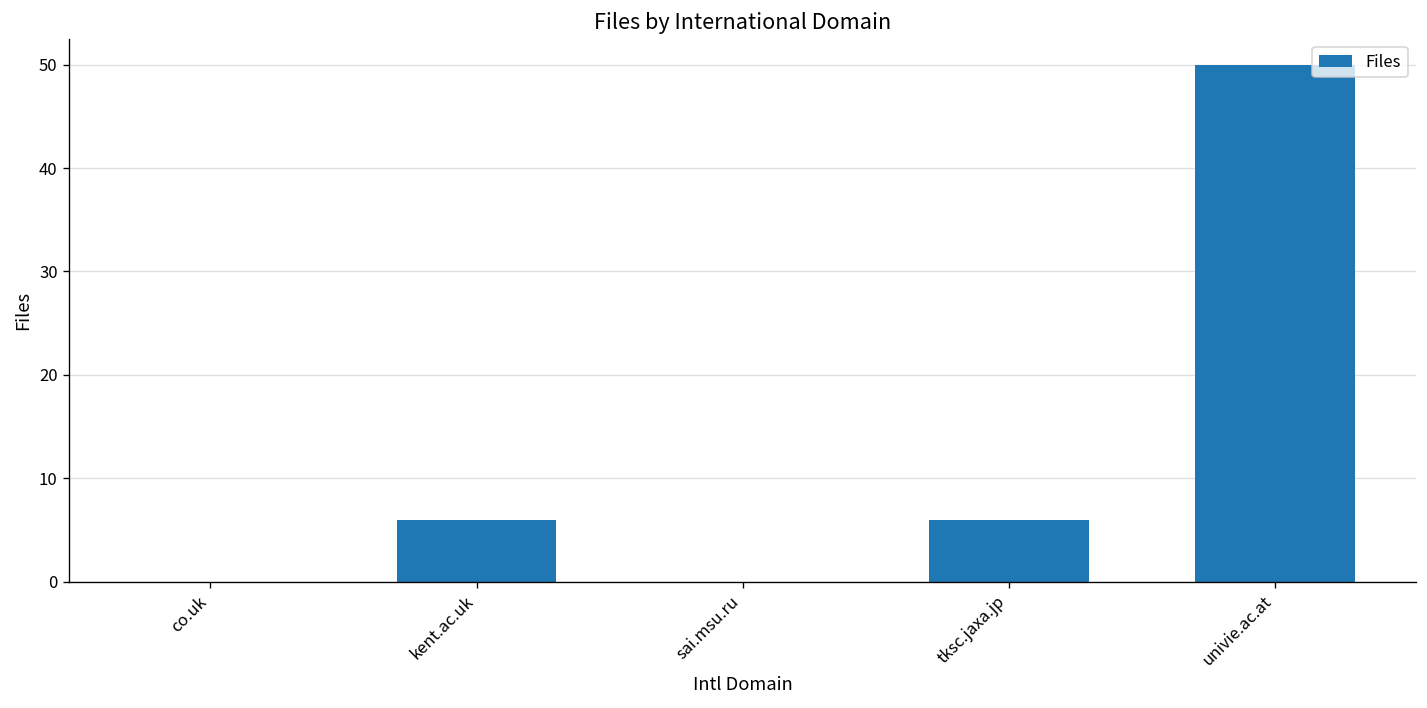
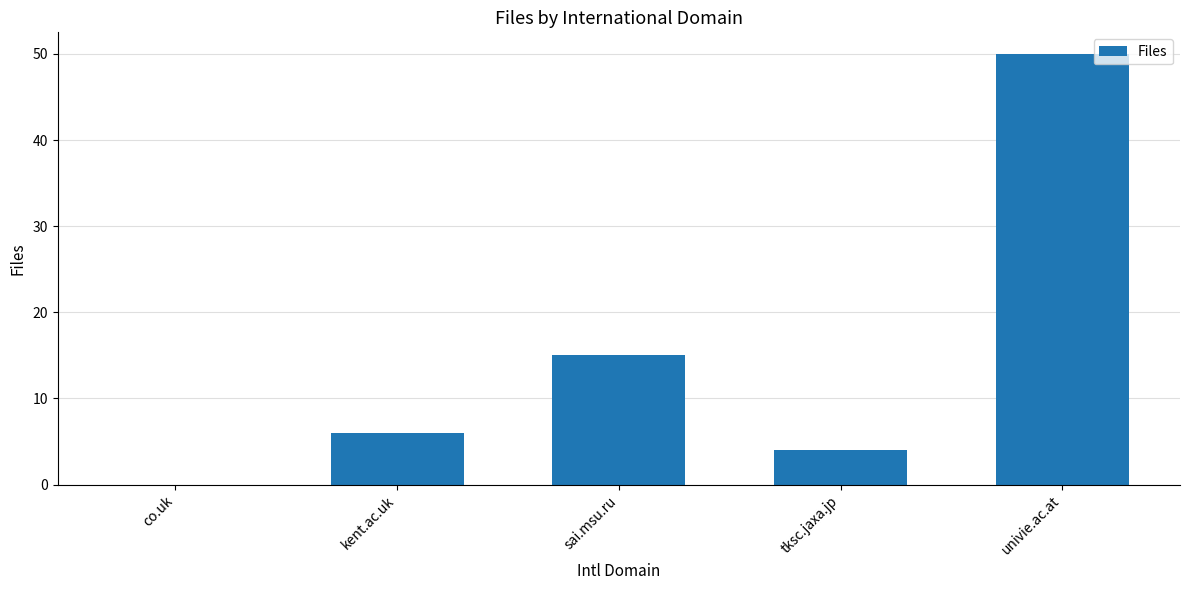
sai.msu.ru: 0 -> 15
tksc.jaxa.jp: 6 -> 4
